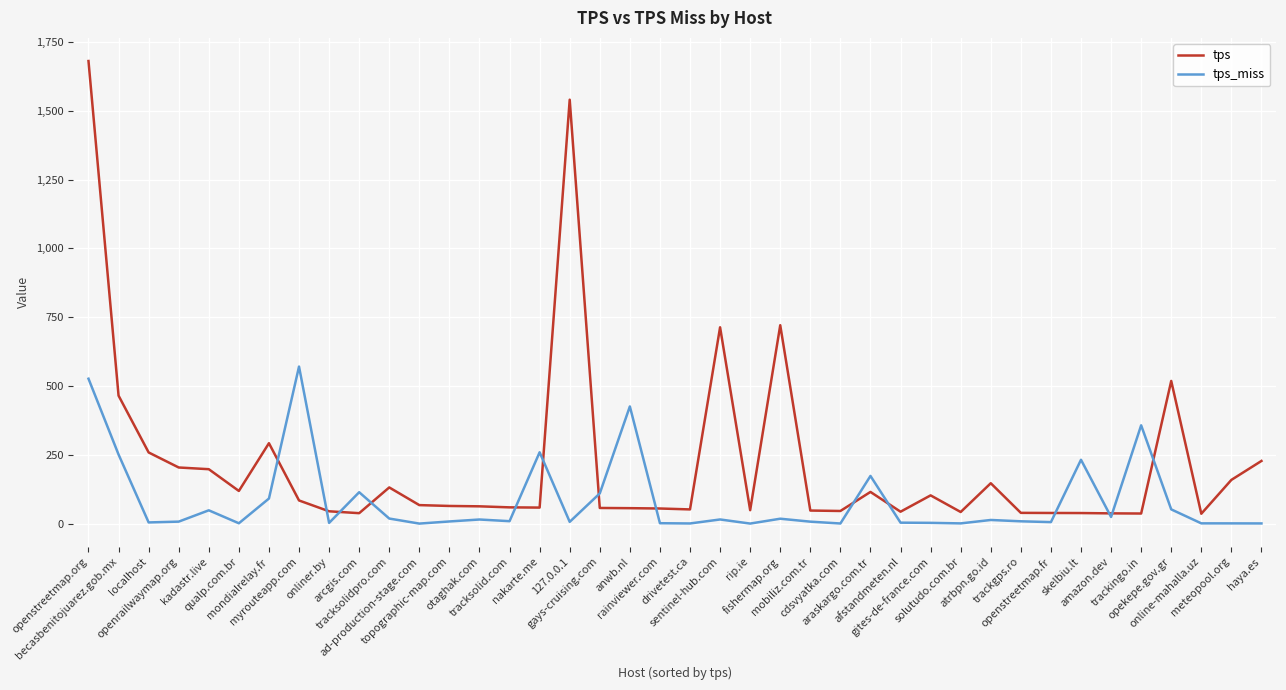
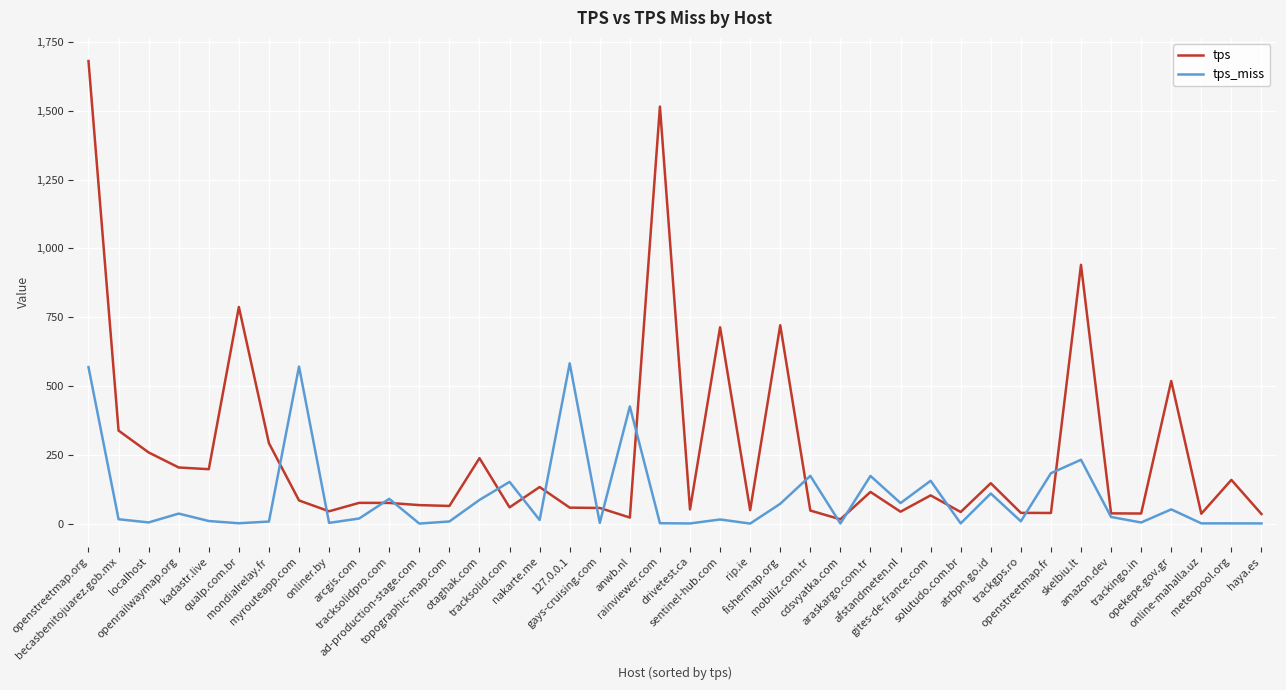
tps_miss, openstreetmap.org: 530 -> 570
tps, becasbenitojuarez.gob.mx: 470 -> 340
tps_miss, becasbenitojuarez.gob.mx: 250 -> 20
tps_miss, openrailwaymap.org: 10 -> 40
tps_miss, kadastr.live: 50 -> 10
tps, qualp.com.br: 120 -> 790
tps_miss, mondialrelay.fr: 90 -> 10
tps, arcgis.com: 40 -> 80
tps_miss, arcgis.com: 110 -> 20
tps, tracksolidpro.com: 130 -> 80
tps_miss, tracksolidpro.com: 20 -> 90
tps, otaghak.com: 60 -> 240
tps_miss, otaghak.com: 10 -> 90
tps_miss, tracksolid.com: 10 -> 150
tps, nakarte.me: 60 -> 130
tps_miss, nakarte.me: 260 -> 10
tps, 127.0.0.1: 1,540 -> 60
tps_miss, 127.0.0.1: 10 -> 580
tps_miss, gays-cruising.com: 110 -> 0
tps, anwb.nl: 60 -> 20
tps, rainviewer.com: 50 -> 1,520
tps_miss, fishermap.org: 20 -> 70
tps_miss, mobiliz.com.tr: 10 -> 170
tps, cdsvyatka.com: 50 -> 20
tps_miss, afstandmeten.nl: 0 -> 70
tps_miss, gites-de-france.com: 0 -> 160
tps_miss, atrbpn.go.id: 10 -> 110
tps_miss, openstreetmap.fr: 10 -> 180
tps, skelbiu.lt: 40 -> 940
tps_miss, trackingo.in: 360 -> 0
tps, haya.es: 230 -> 30
